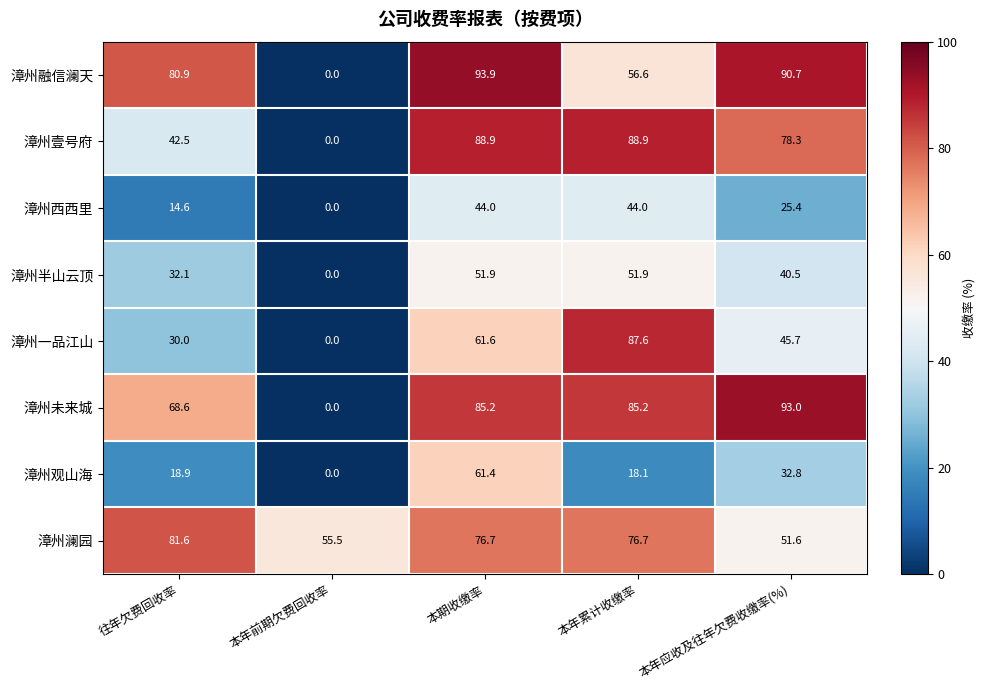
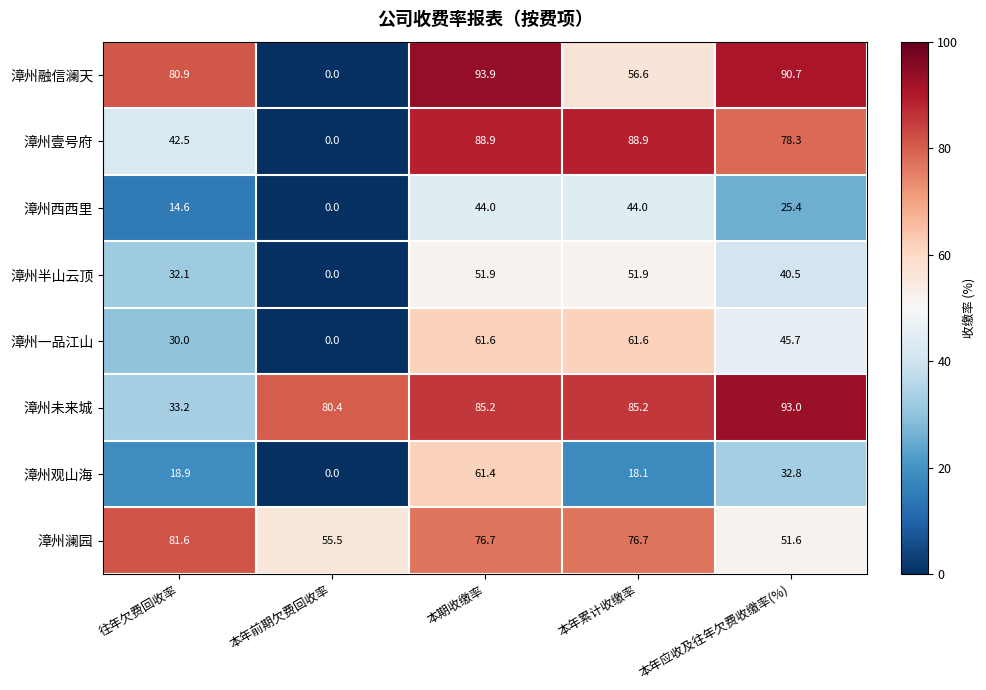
漳州一品江山, 本年累计收缴率: 87.6 -> 61.6
漳州未来城, 往年欠费回收率: 68.6 -> 33.2
漳州未来城, 本年前期欠费回收率: 0.0 -> 80.4
